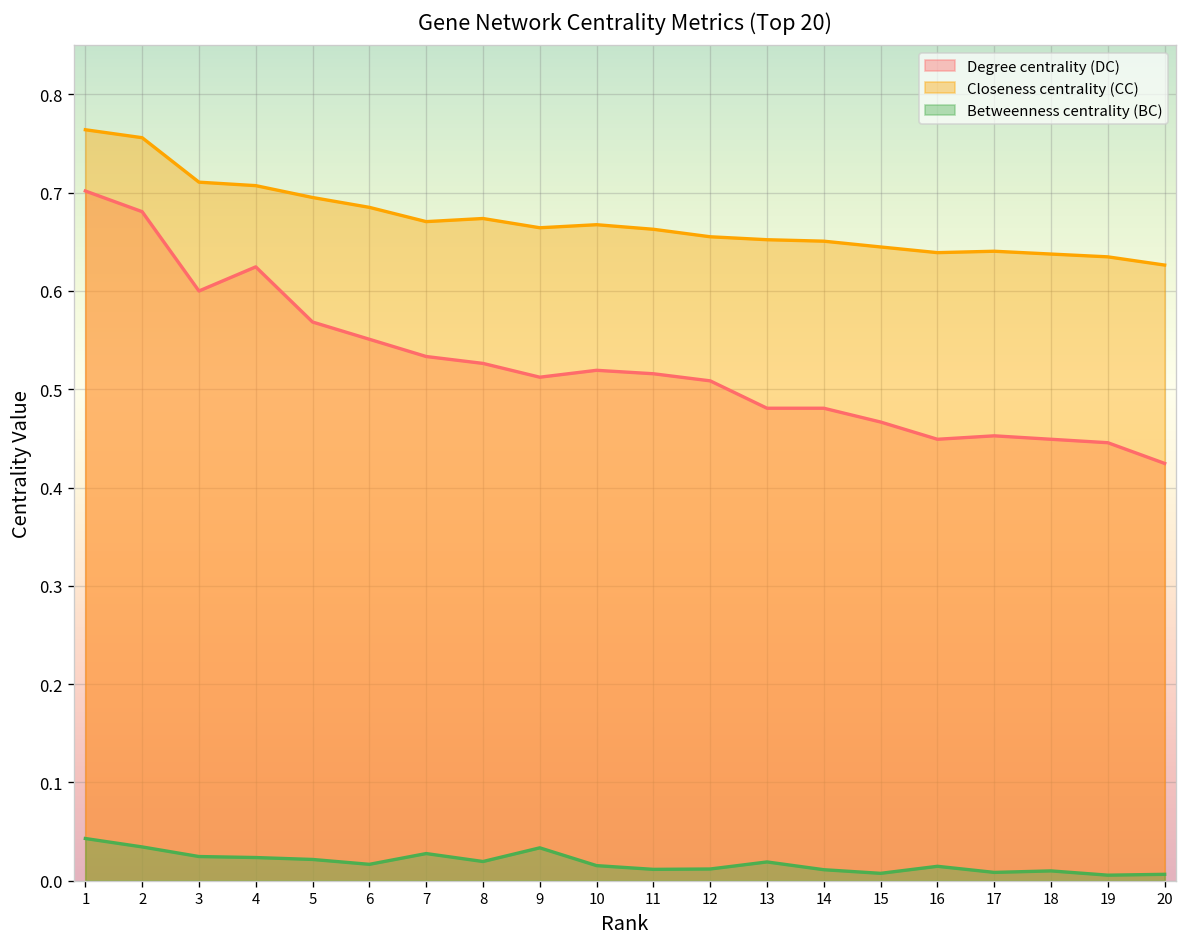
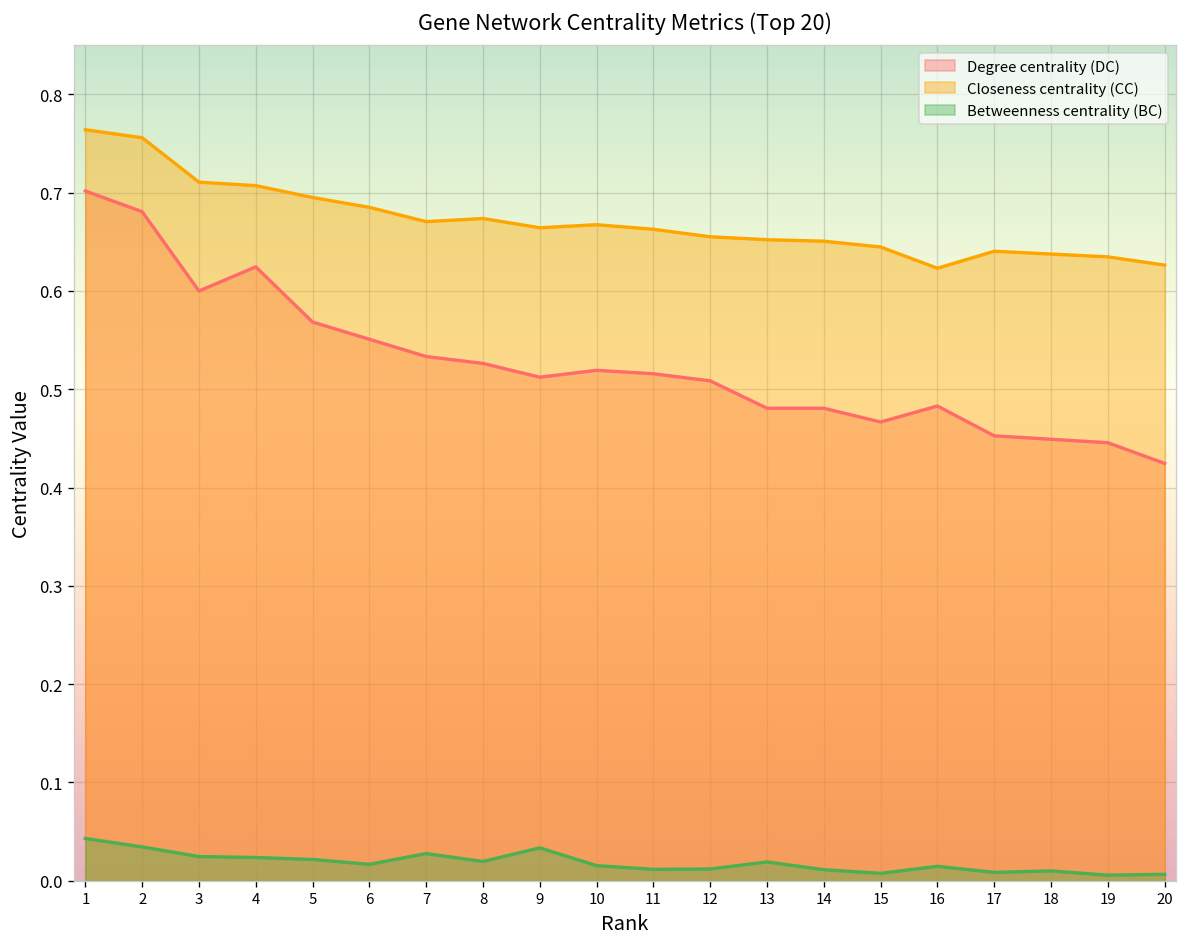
Degree centrality (DC), 16: 0.45 -> 0.48
Closeness centrality (CC), 16: 0.64 -> 0.62
